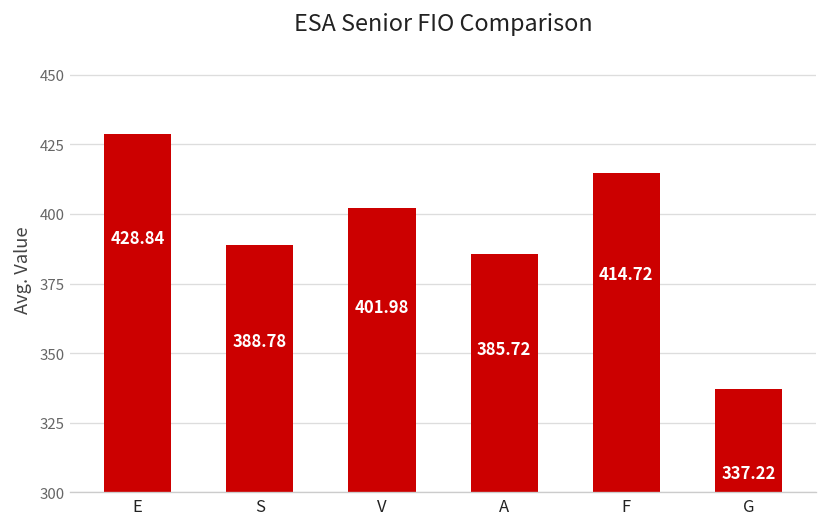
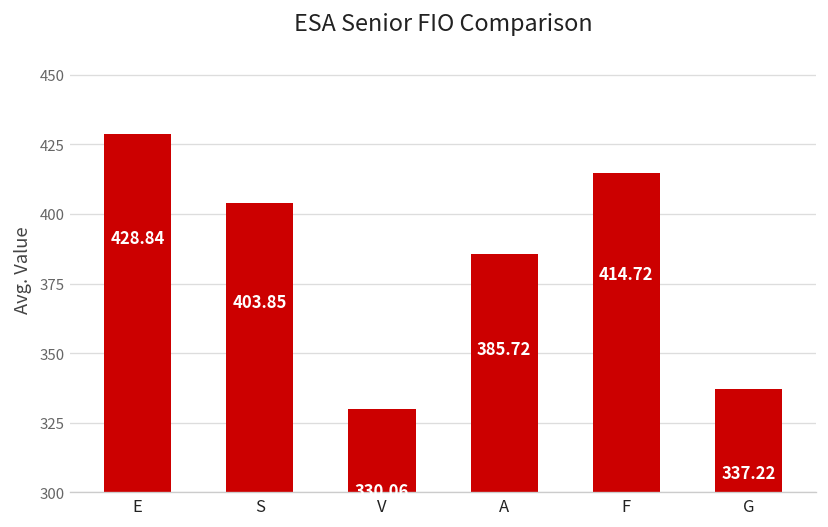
S: 388.78 -> 403.85
V: 401.98 -> 330.06
